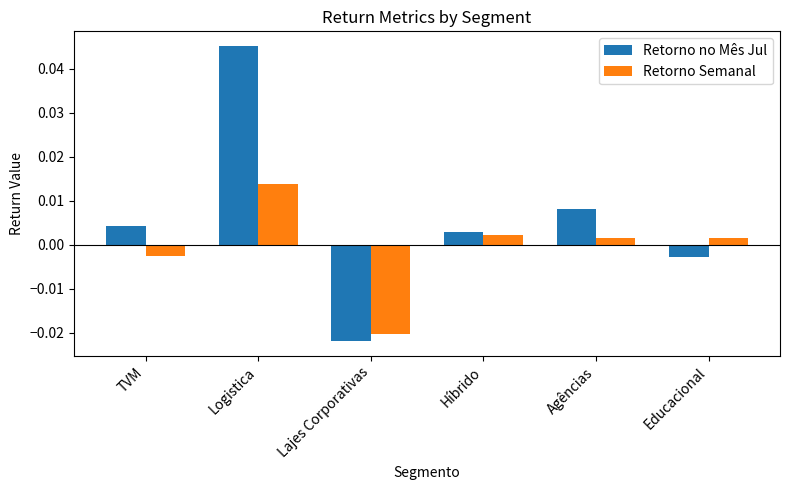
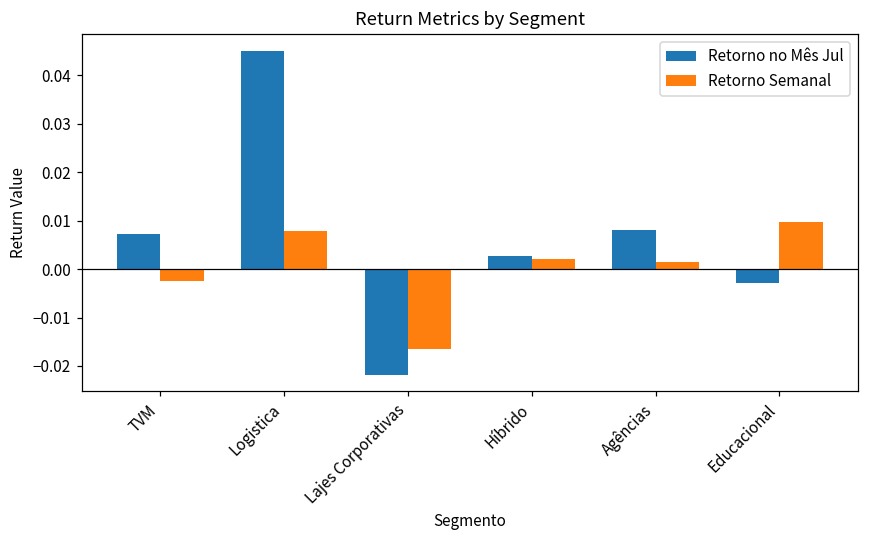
Retorno no Mês Jul, TVM: 0.004 -> 0.007
Retorno Semanal, Logistica: 0.014 -> 0.008
Retorno Semanal, Lajes Corporativas: -0.020 -> -0.016
Retorno Semanal, Educacional: 0.002 -> 0.010
